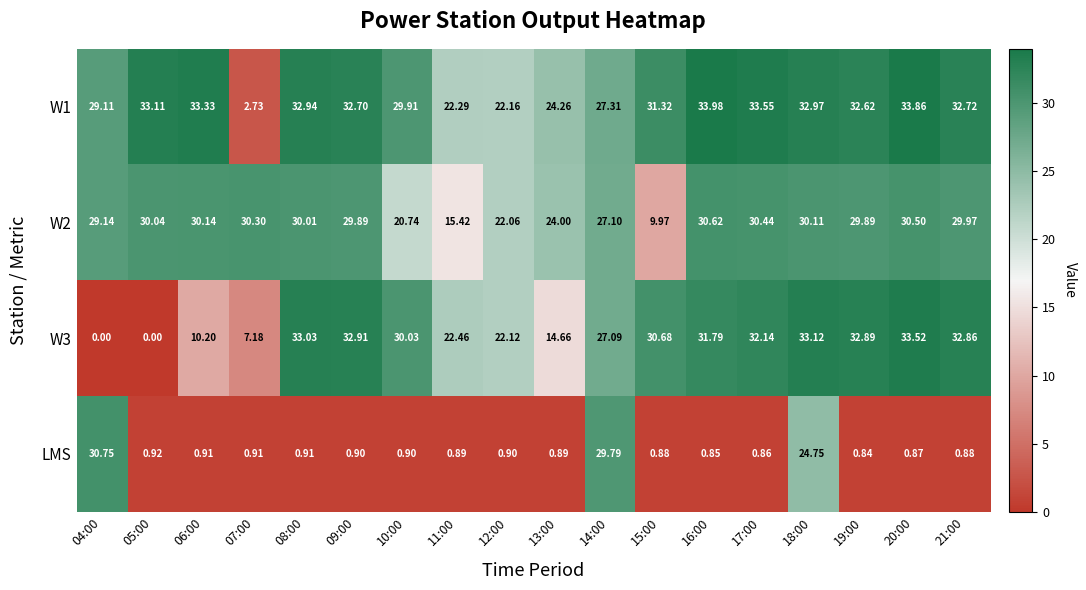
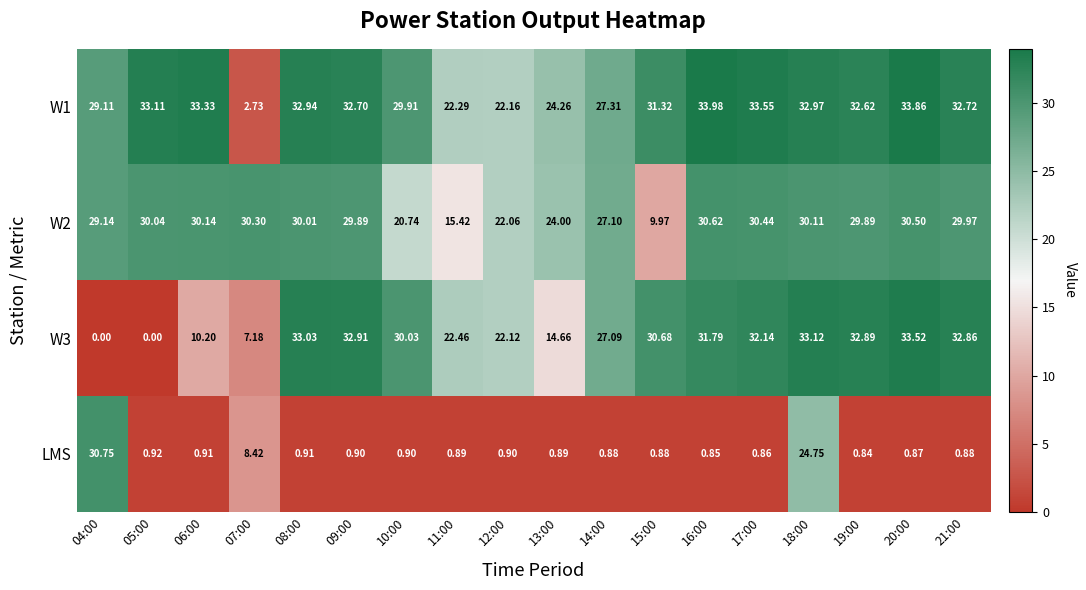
LMS, 07:00: 0.91 -> 8.42
LMS, 14:00: 29.79 -> 0.88
